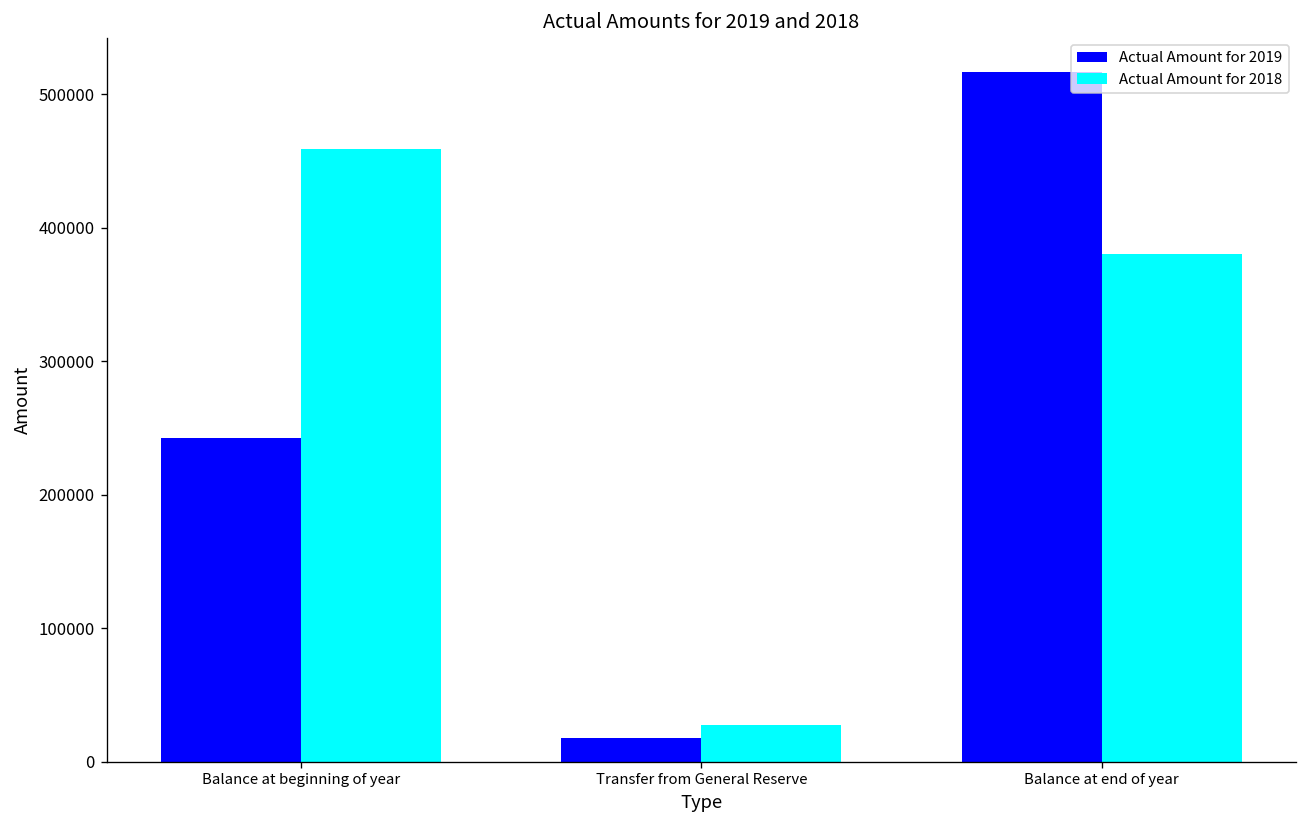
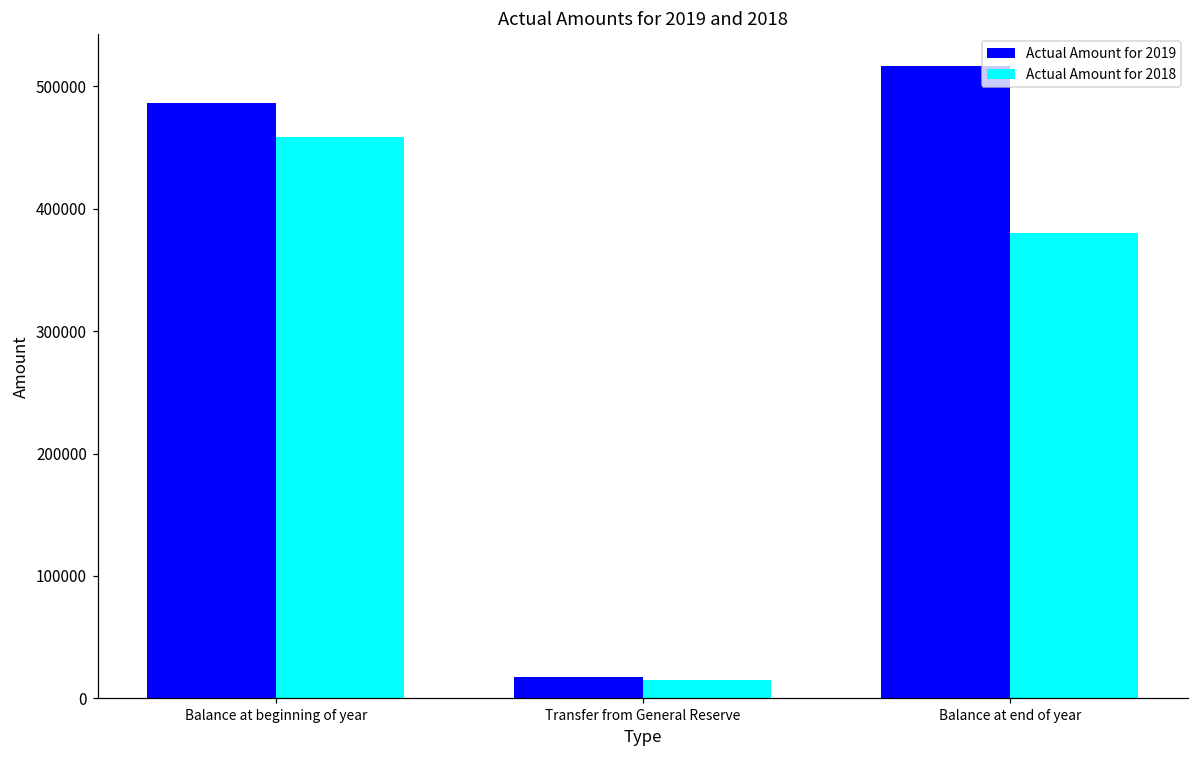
Actual Amount for 2019, Balance at beginning of year: 243000 -> 486000
Actual Amount for 2018, Transfer from General Reserve: 27000 -> 15000
